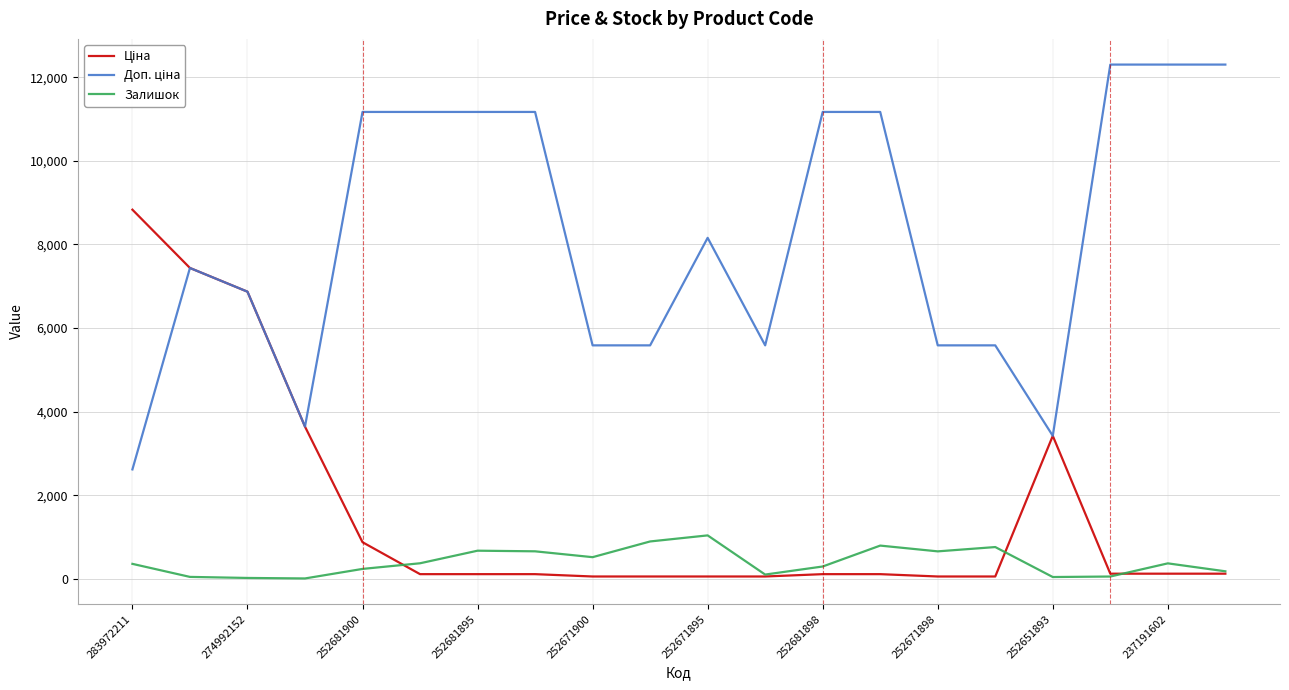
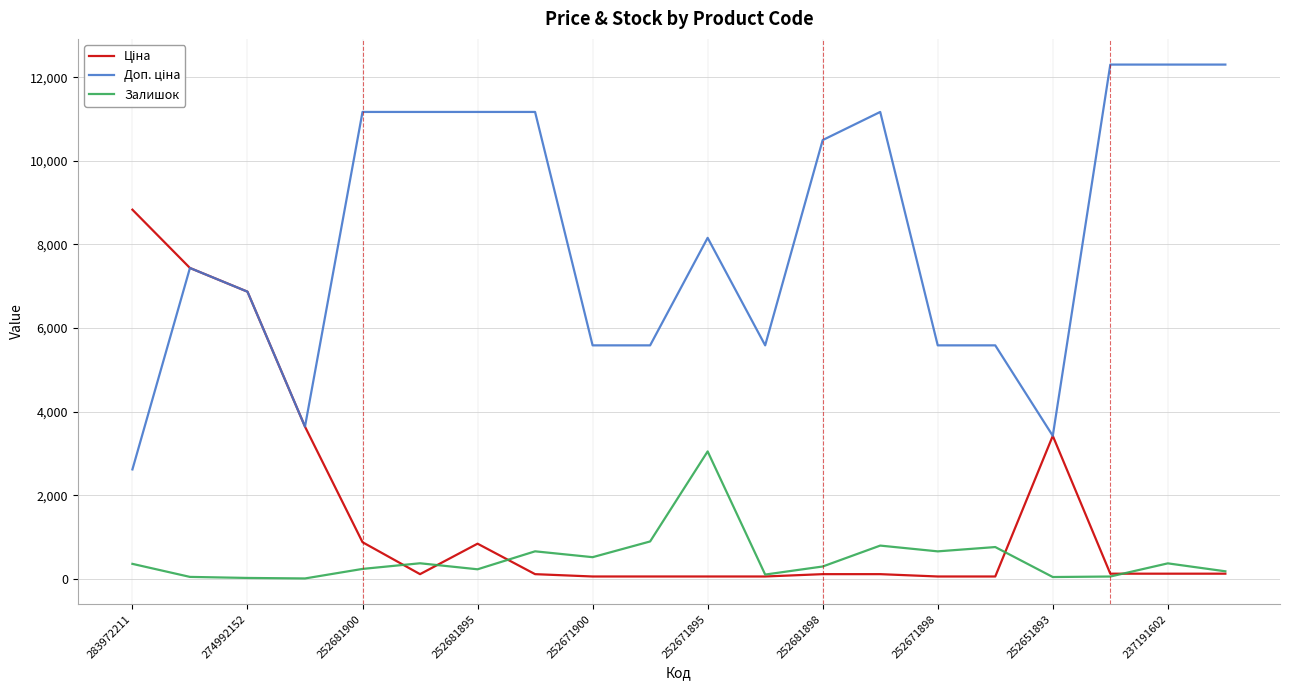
Ціна, 252681895: 100 -> 800
Залишок, 252681895: 700 -> 200
Залишок, 252671895: 1,000 -> 3,000
Доп. ціна, 252681898: 11,200 -> 10,500
